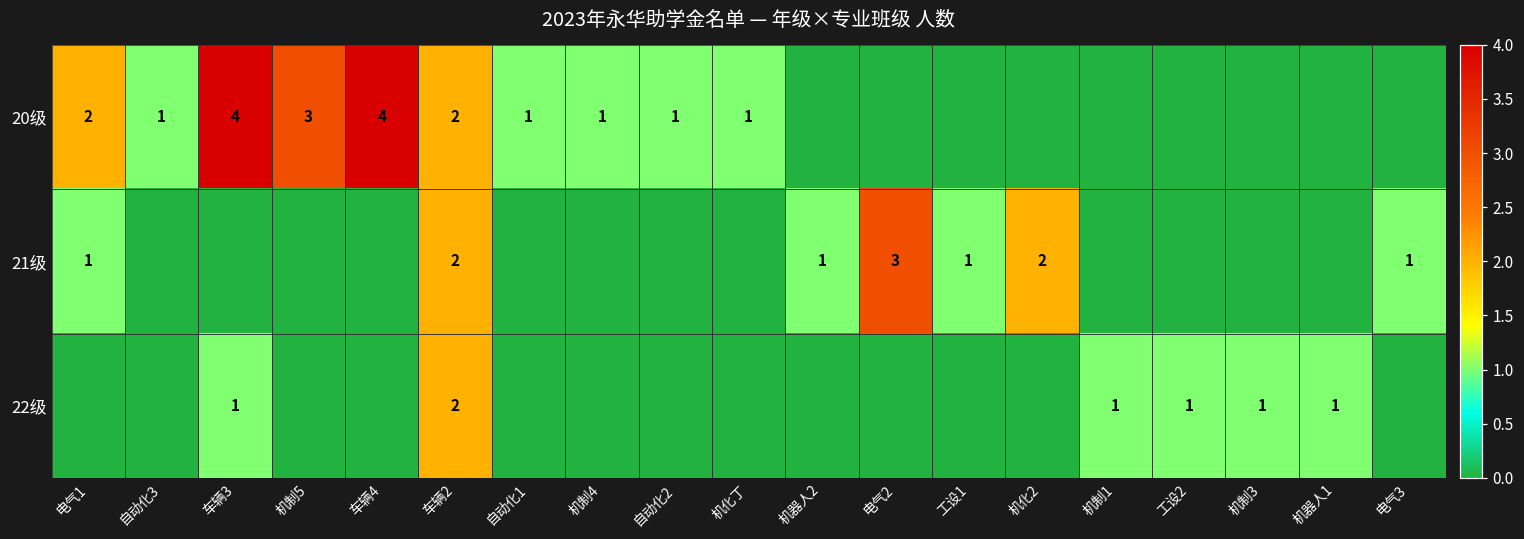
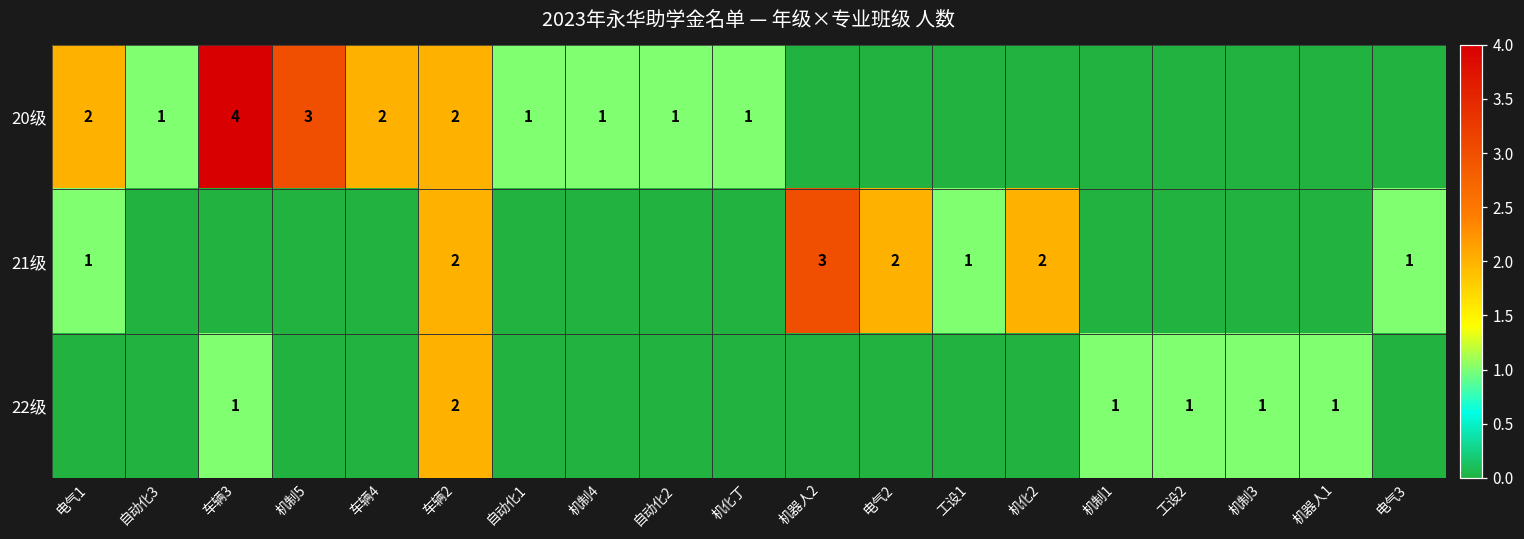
20级, 车辆4: 4 -> 2
21级, 机器人2: 1 -> 3
21级, 电气2: 3 -> 2
